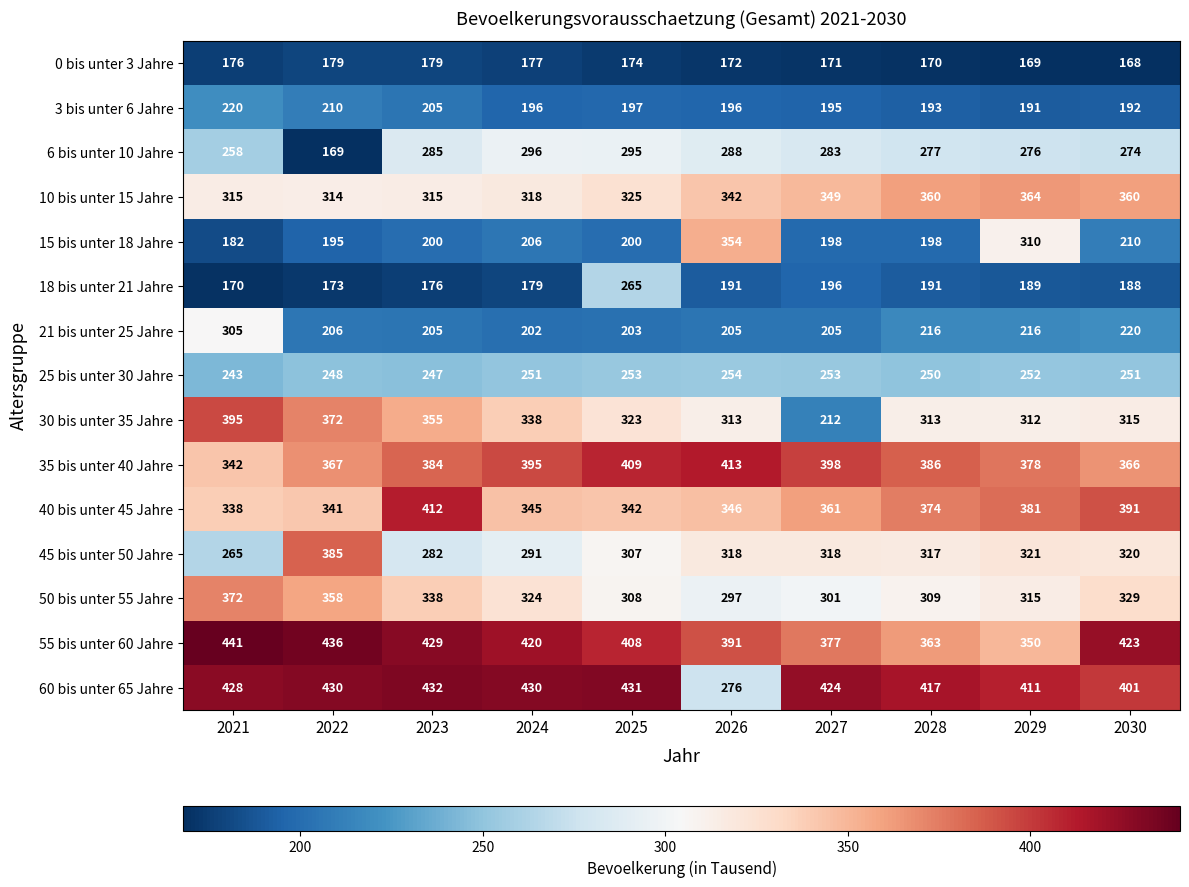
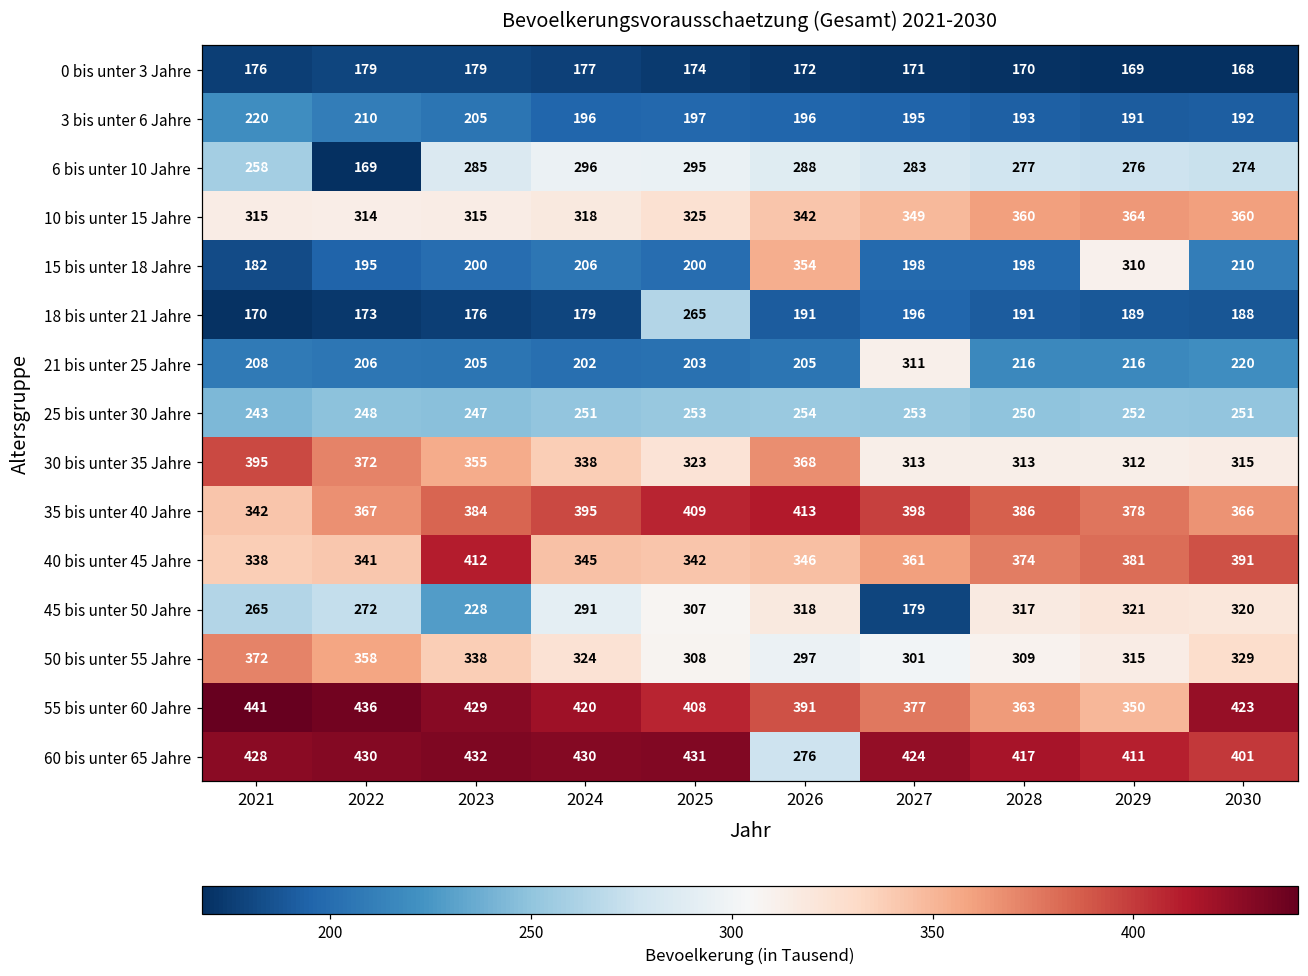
21 bis unter 25 Jahre, 2021: 305 -> 208
21 bis unter 25 Jahre, 2027: 205 -> 311
30 bis unter 35 Jahre, 2026: 313 -> 368
30 bis unter 35 Jahre, 2027: 212 -> 313
45 bis unter 50 Jahre, 2022: 385 -> 272
45 bis unter 50 Jahre, 2023: 282 -> 228
45 bis unter 50 Jahre, 2027: 318 -> 179
